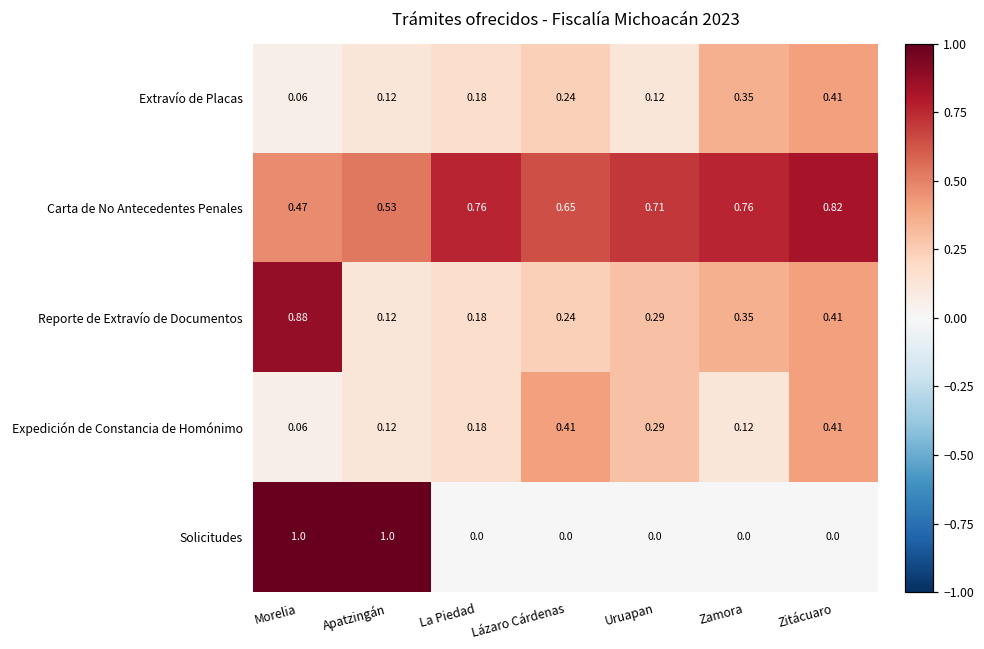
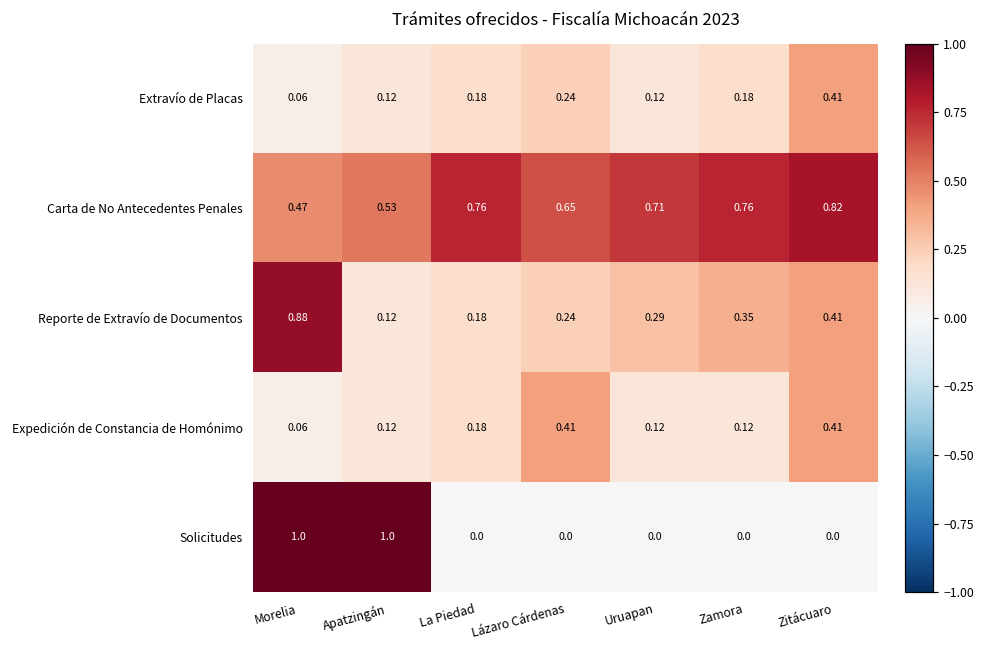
Extravío de Placas, Zamora: 0.35 -> 0.18
Expedición de Constancia de Homónimo, Uruapan: 0.29 -> 0.12
